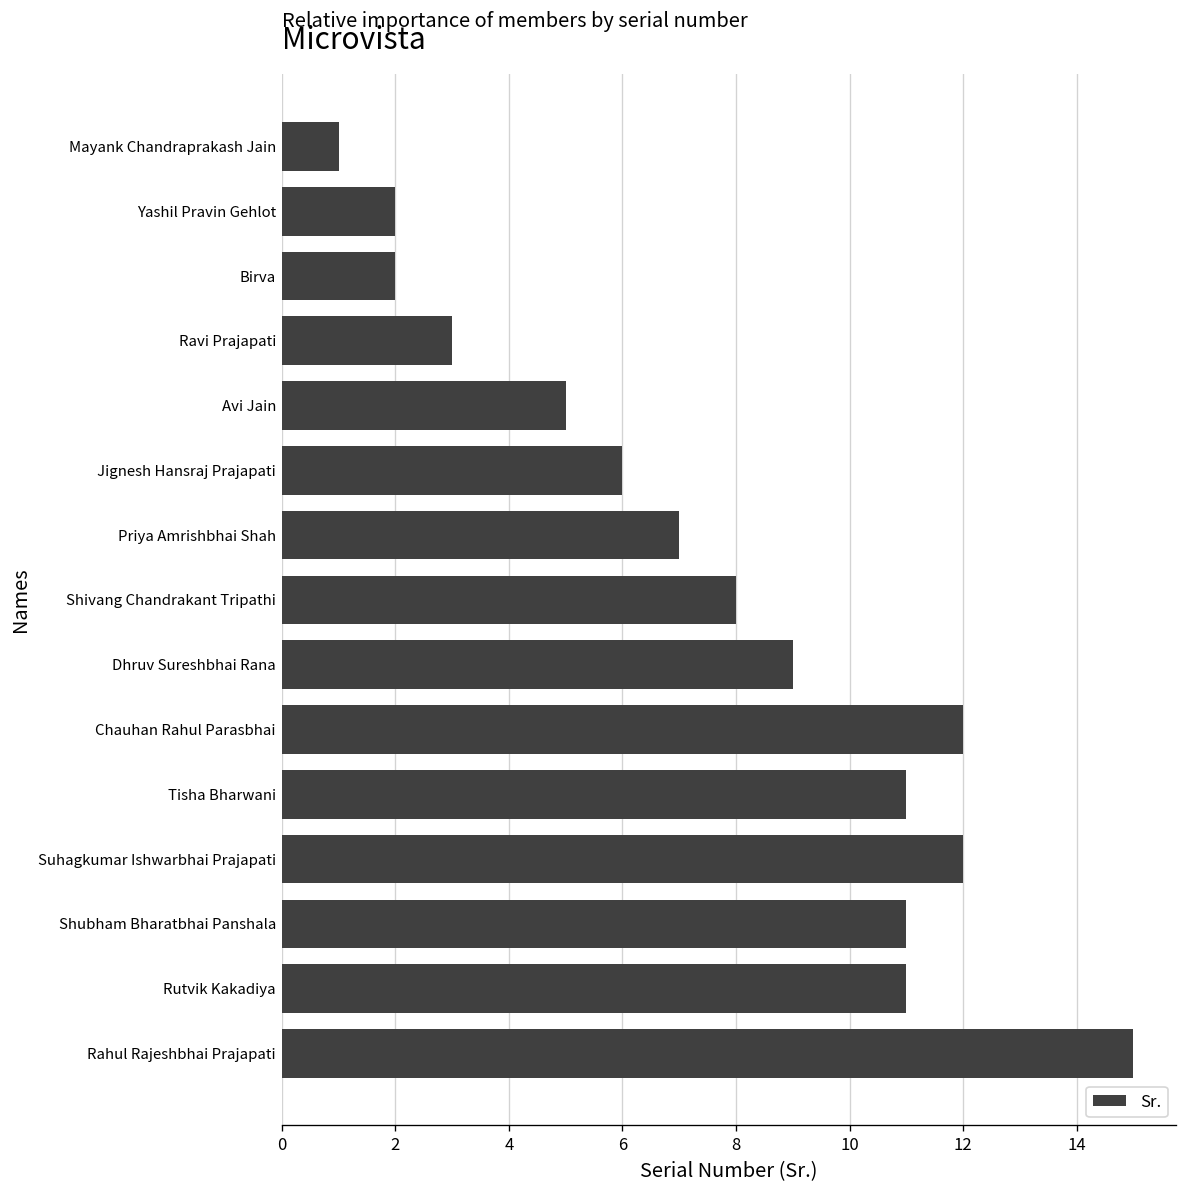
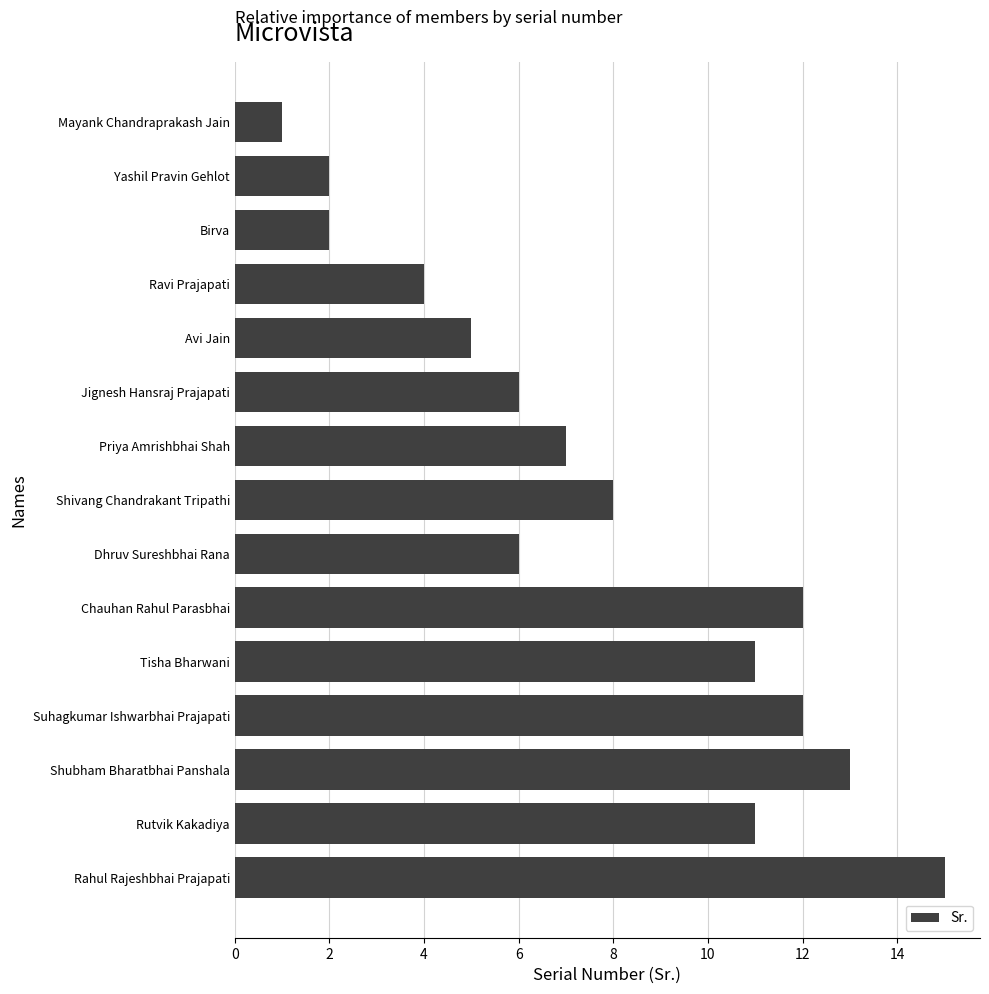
Ravi Prajapati: 3 -> 4
Dhruv Sureshbhai Rana: 9 -> 6
Shubham Bharatbhai Panshala: 11 -> 13
